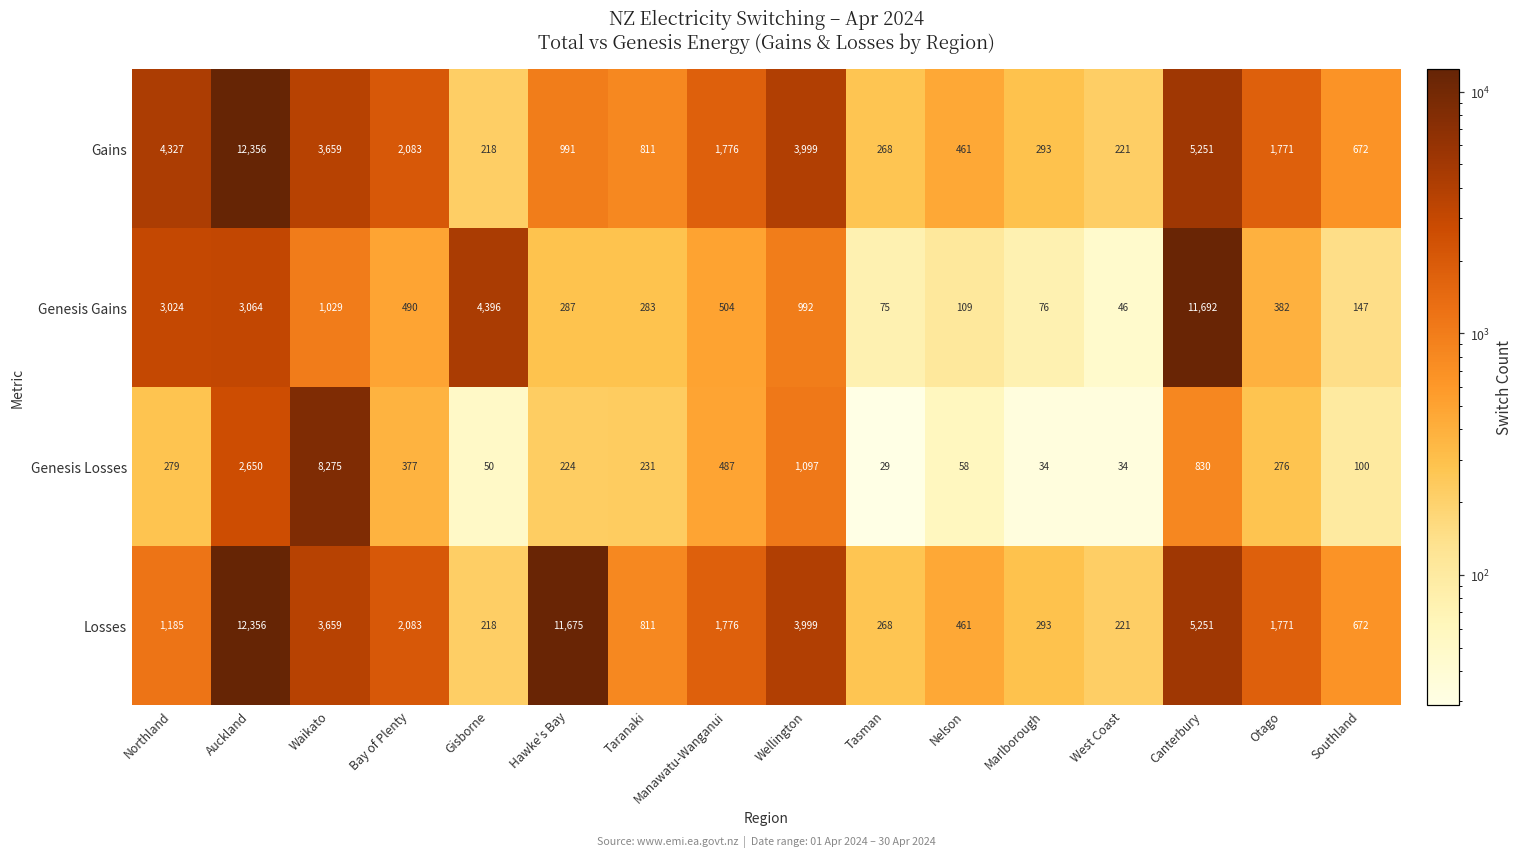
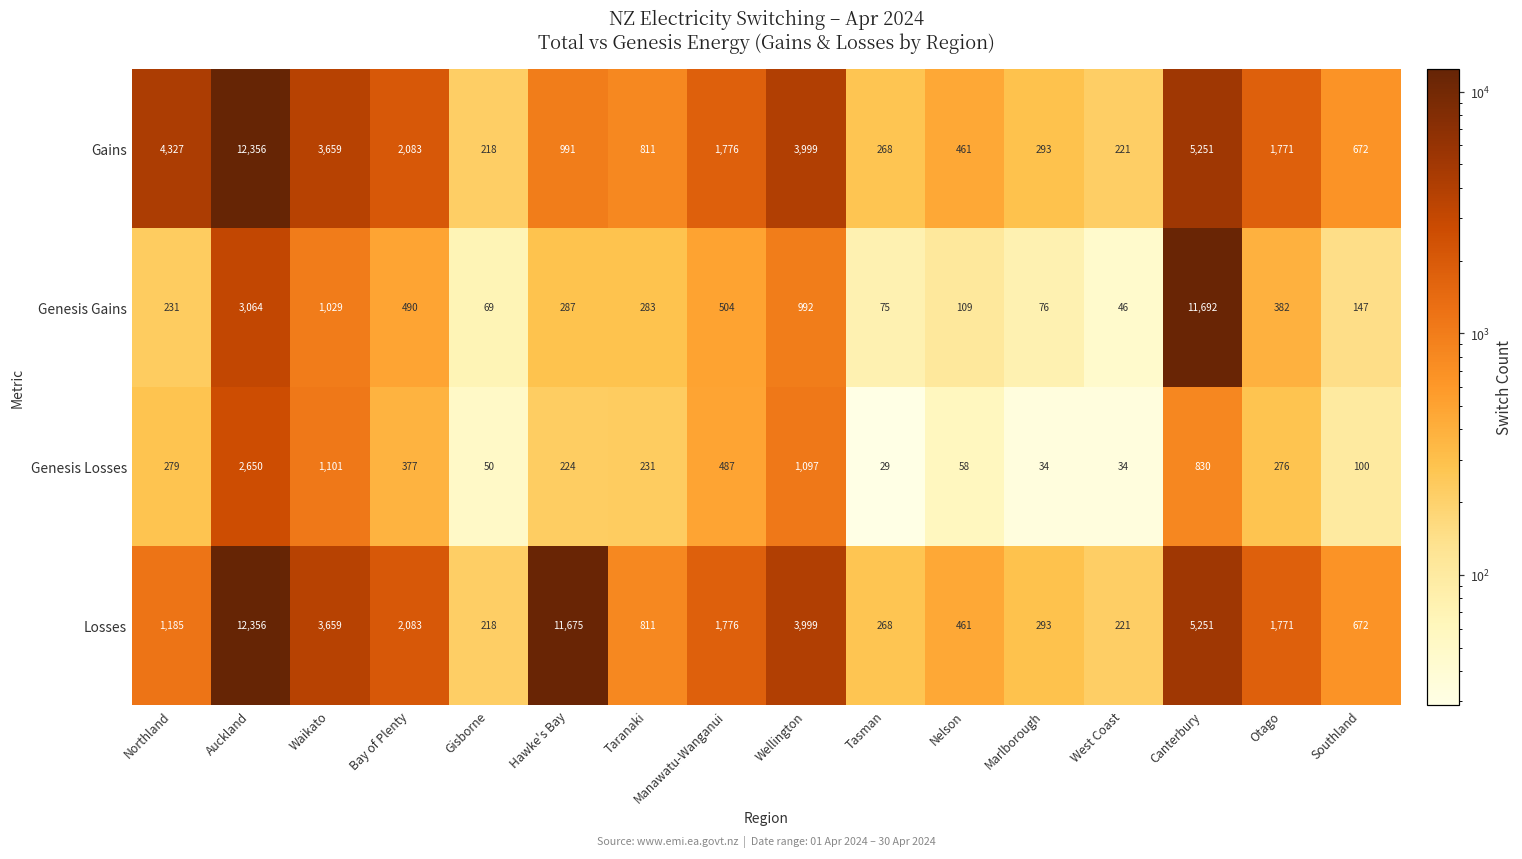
Genesis Gains, Northland: 3,024 -> 231
Genesis Gains, Gisborne: 4,396 -> 69
Genesis Losses, Waikato: 8,275 -> 1,101
